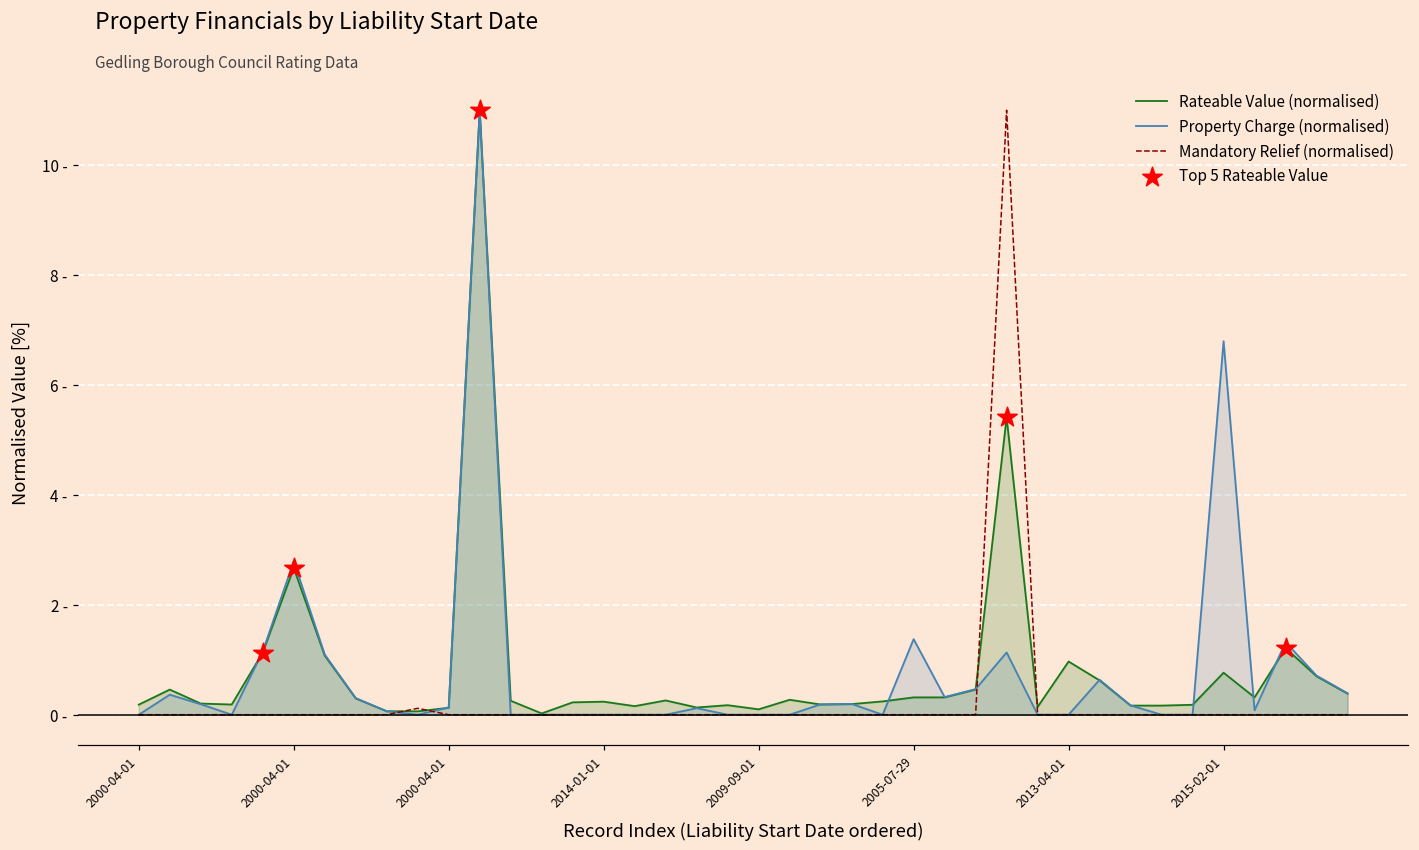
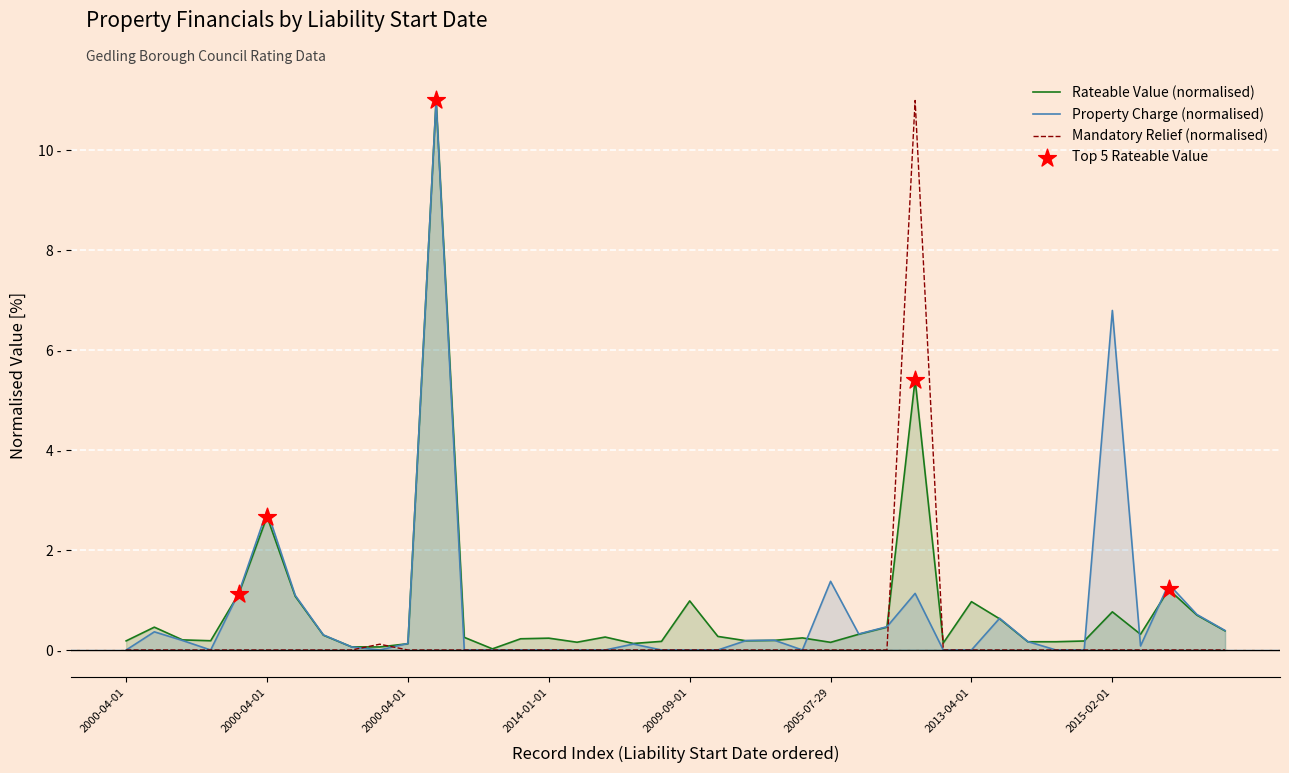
Rateable Value (normalised), 2009-09-01: 0.1 - -> 1.0 -
Rateable Value (normalised), 2005-07-29: 0.3 - -> 0.2 -
